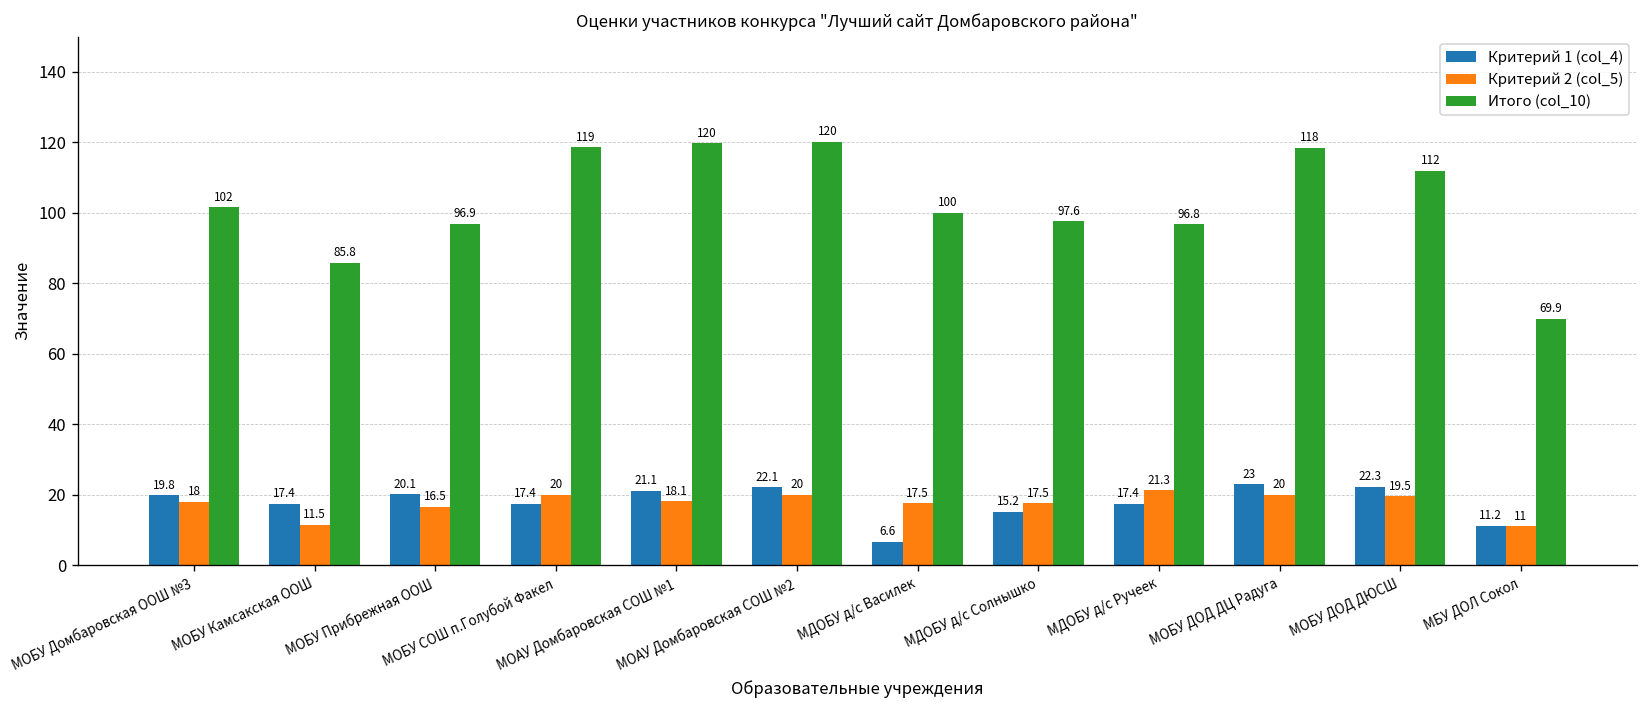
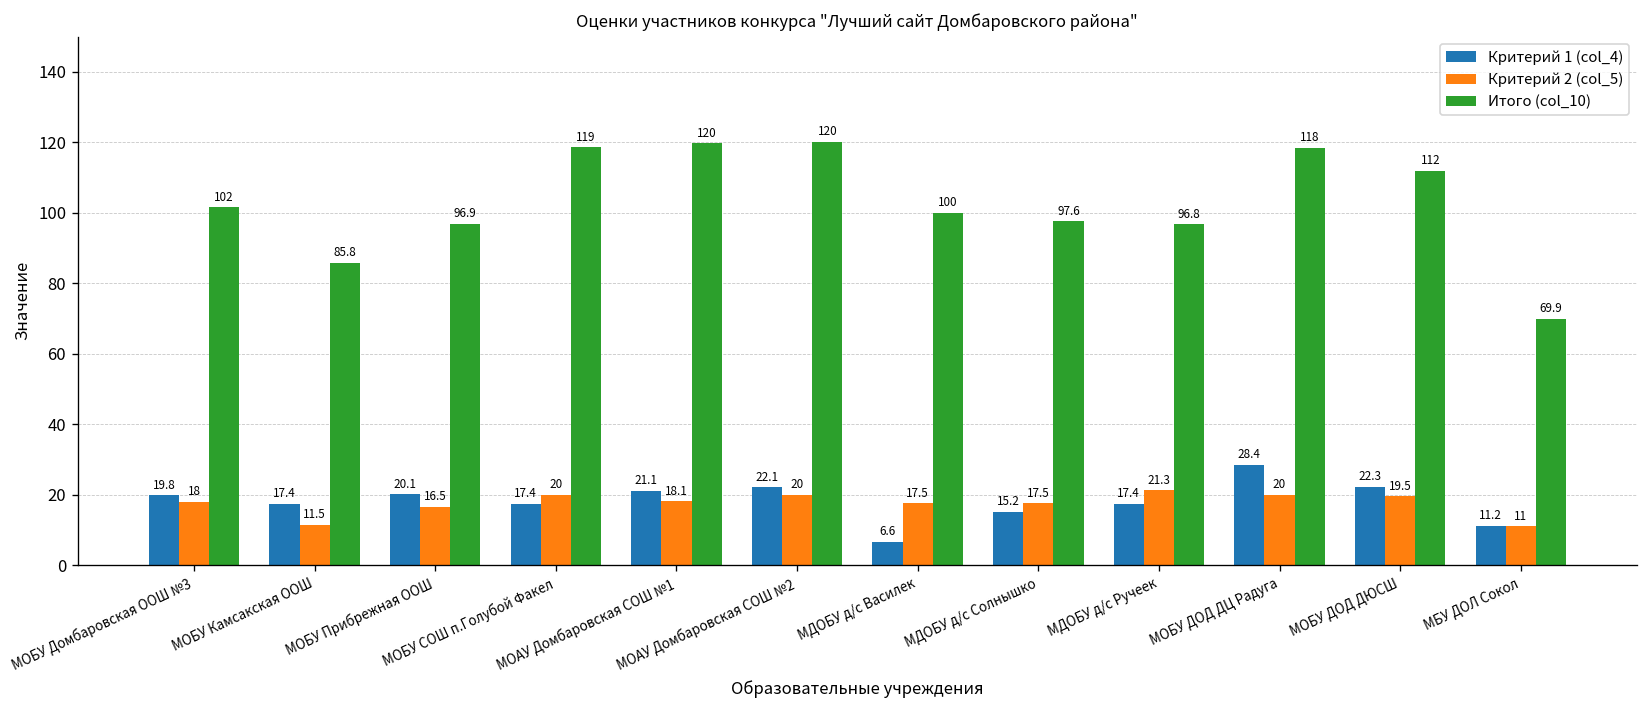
Критерий 1 (col_4), МОБУ ДОД ДЦ Радуга: 23 -> 28.4
